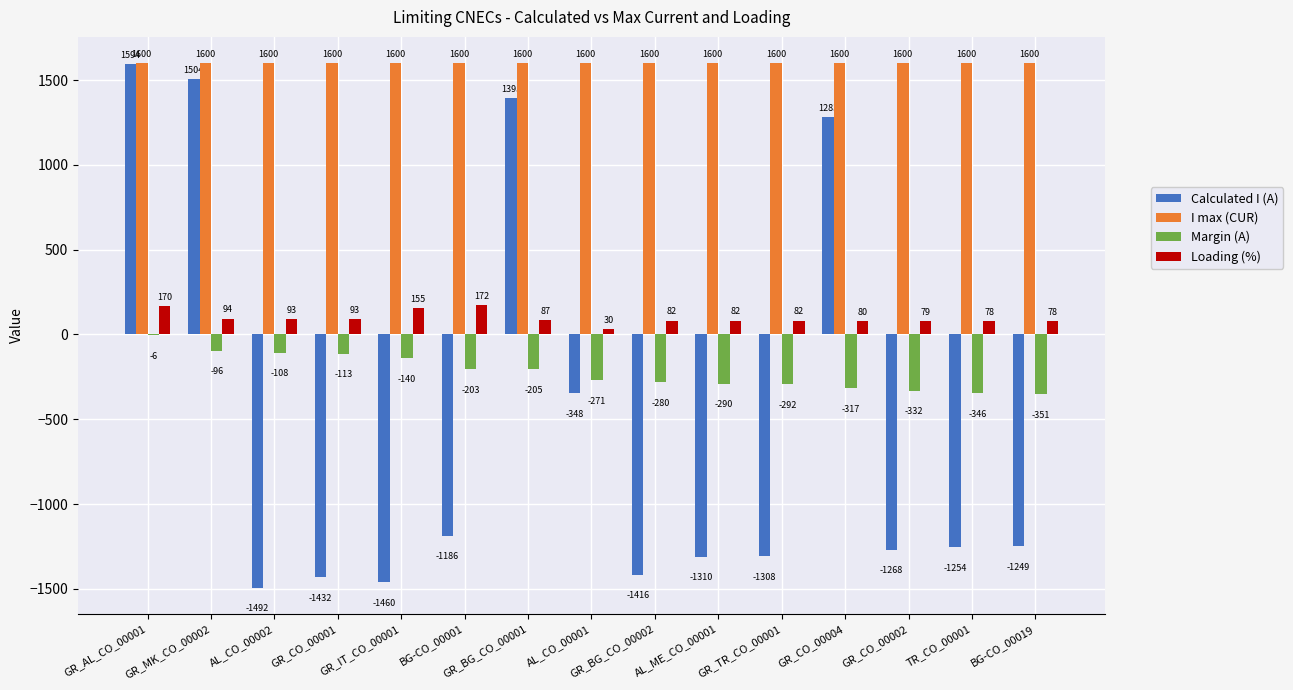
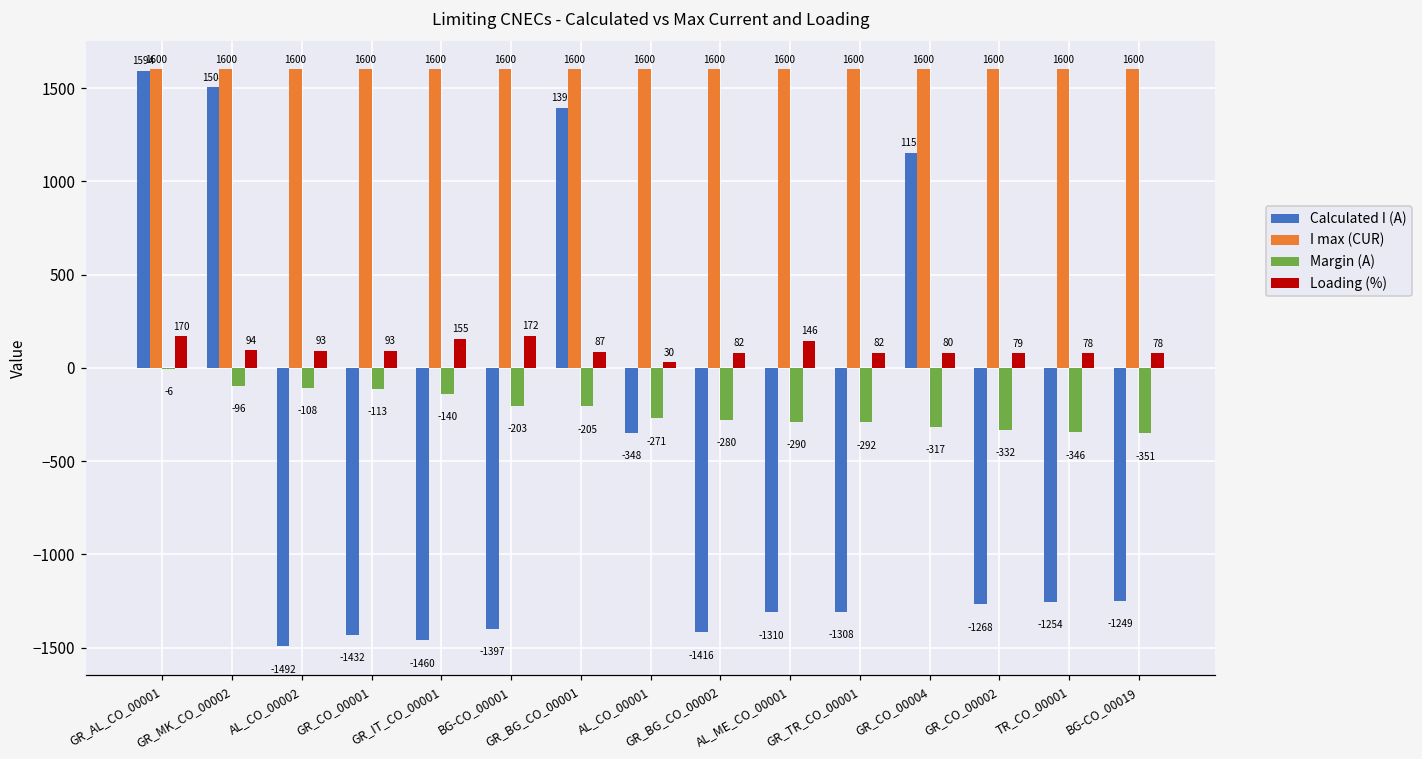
Calculated I (A), BG-CO_00001: -1186 -> -1397
Loading (%), AL_ME_CO_00001: 82 -> 146
Calculated I (A), GR_CO_00004: 1283 -> 1152
